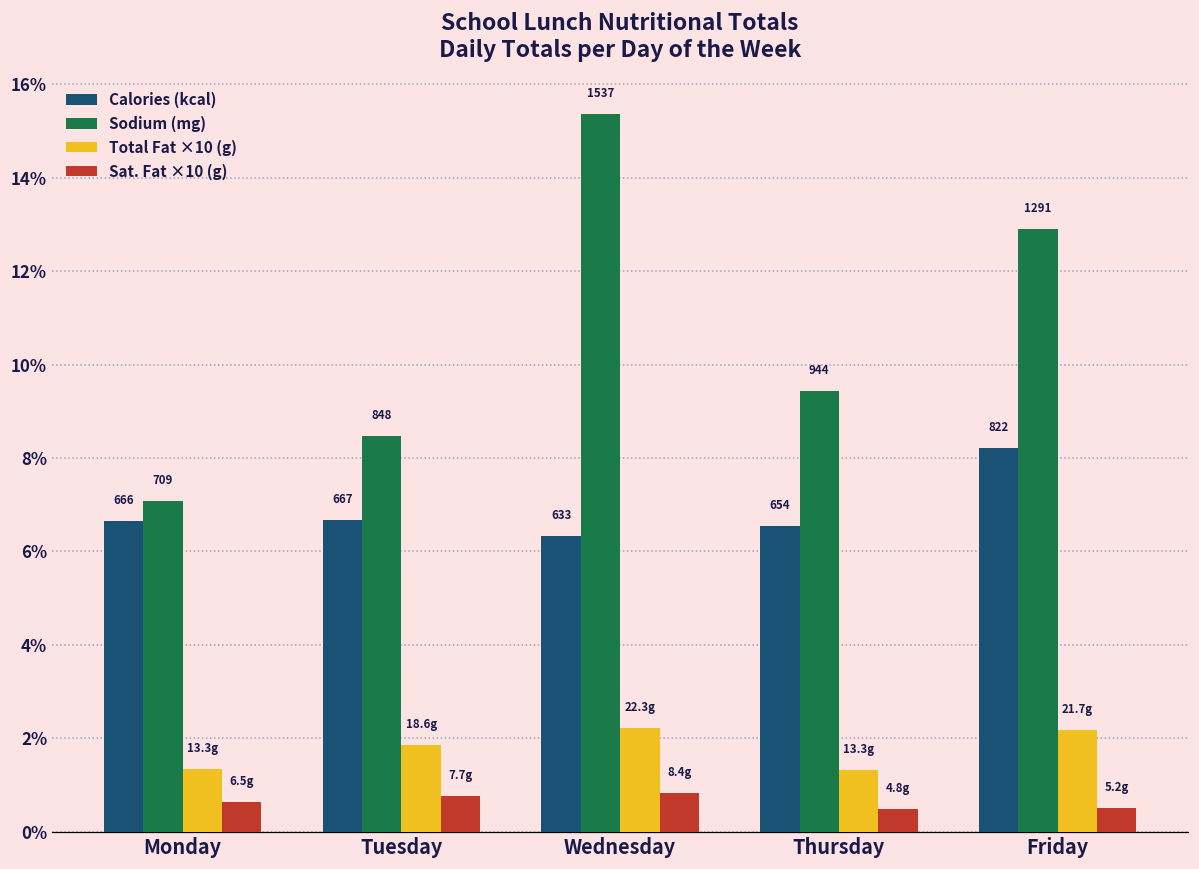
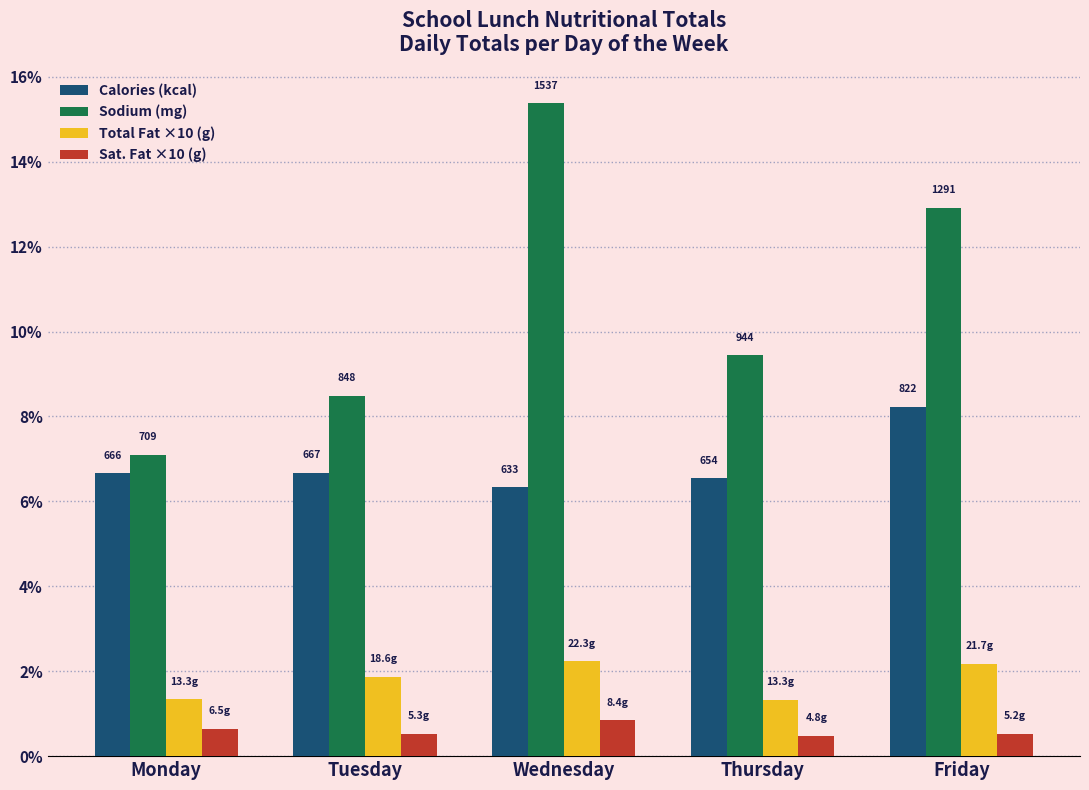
Sat. Fat ×10 (g), Tuesday: 7.7g -> 5.3g
